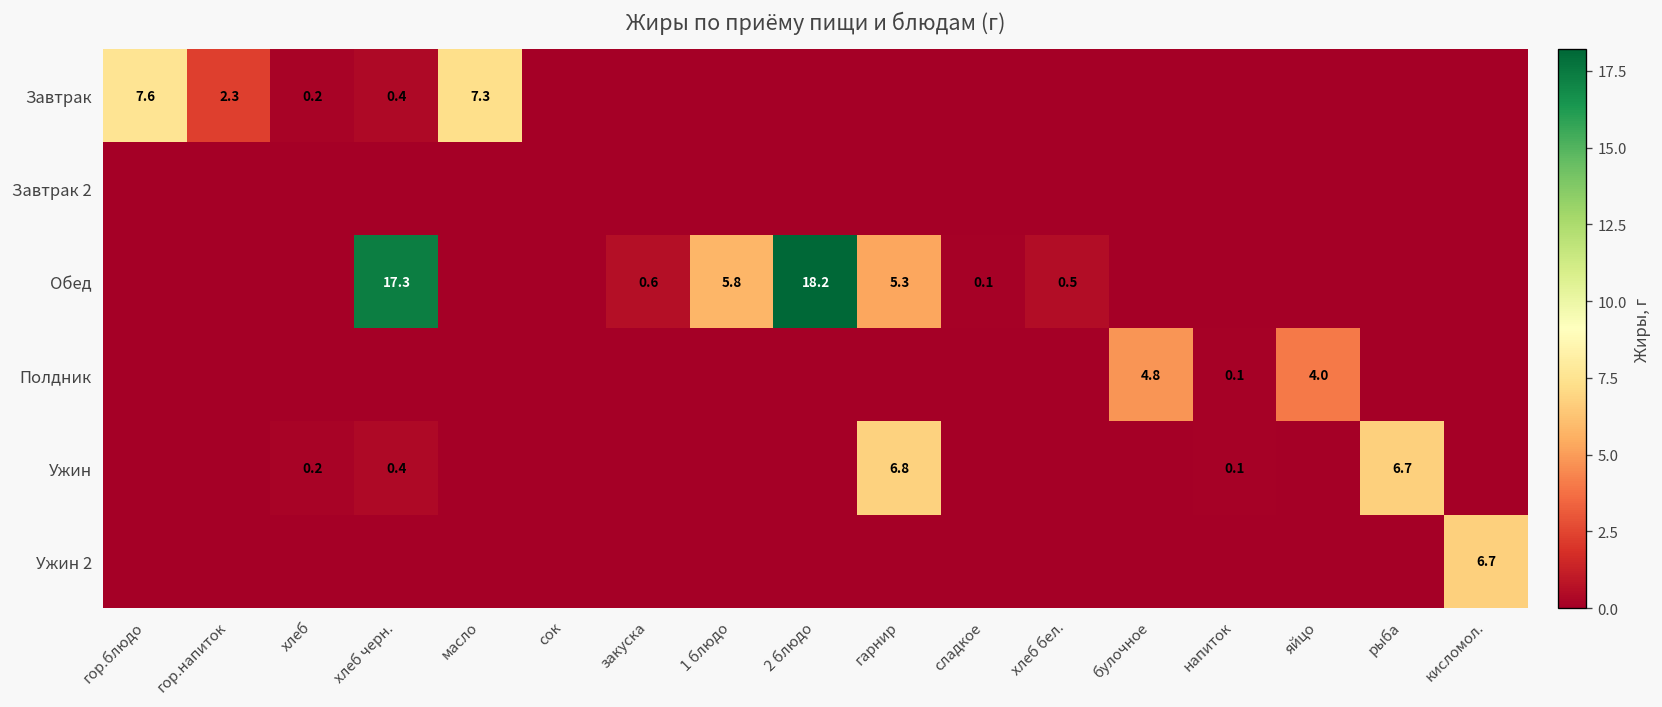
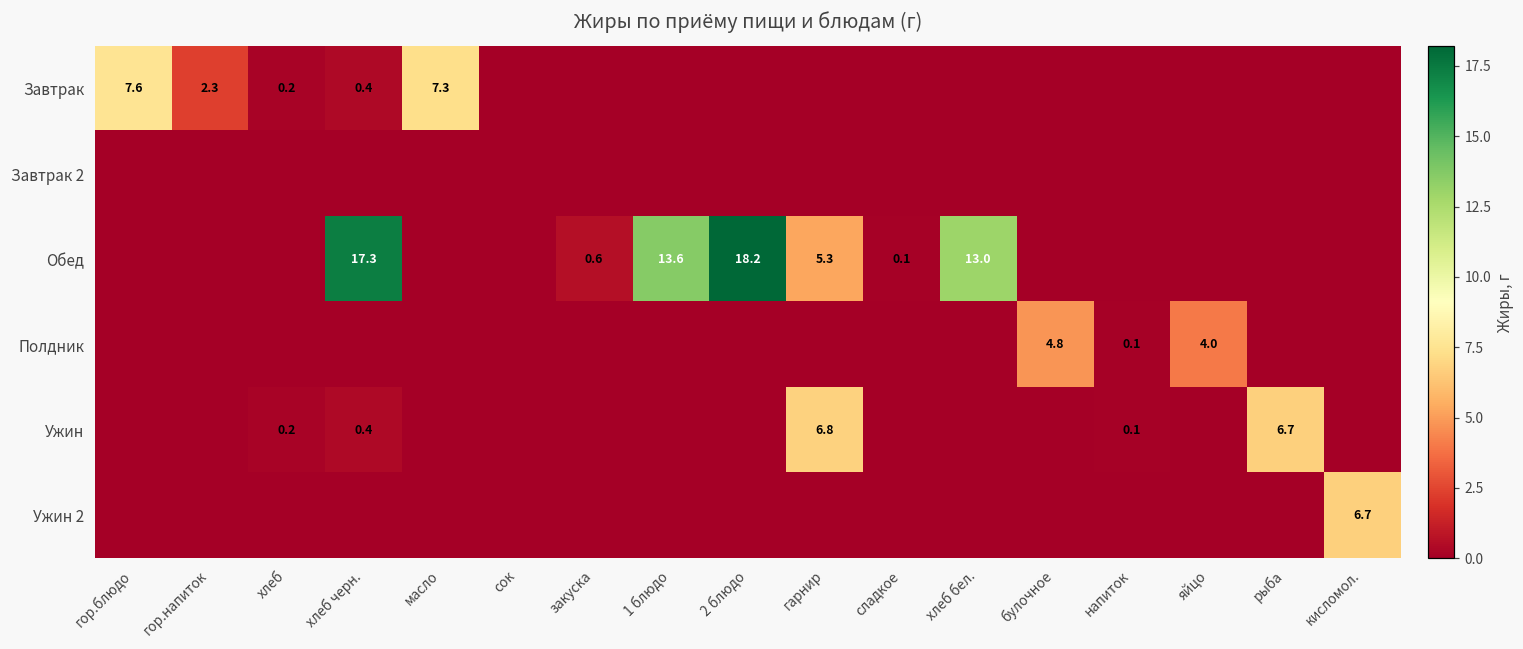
Обед, 1 блюдо: 5.8 -> 13.6
Обед, хлеб бел.: 0.5 -> 13.0
